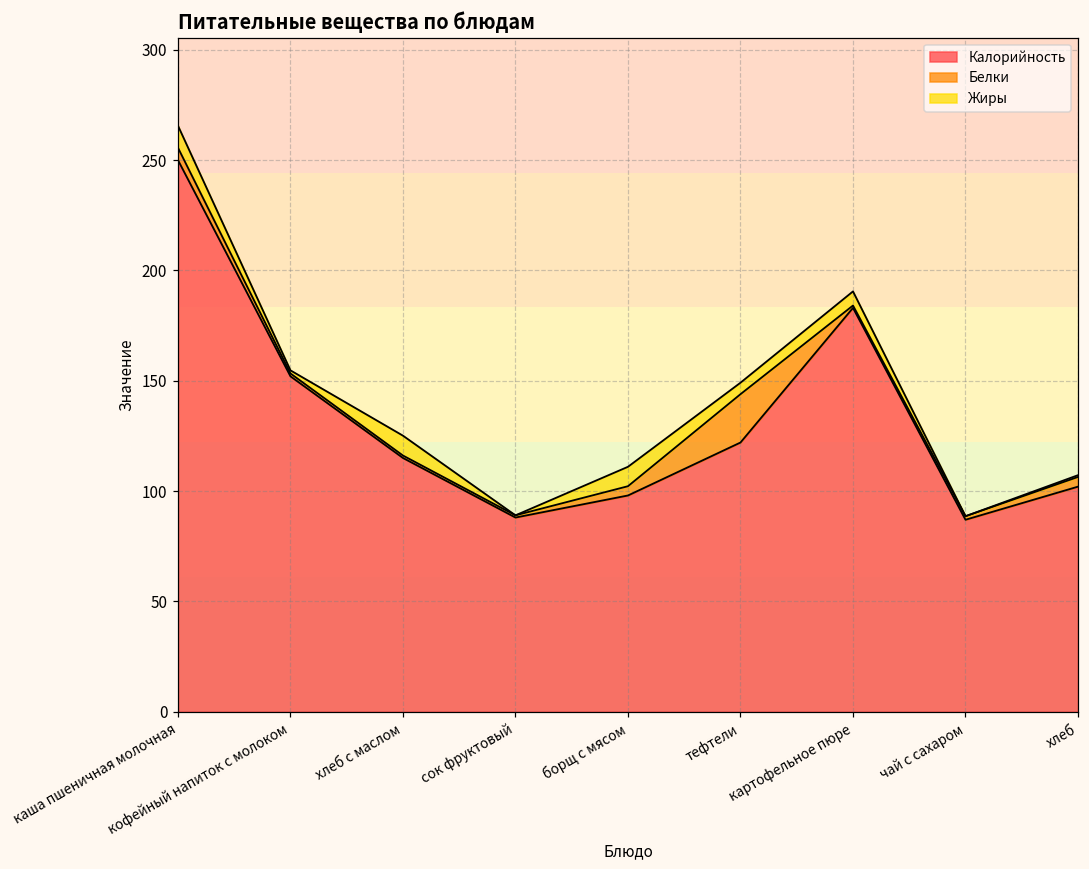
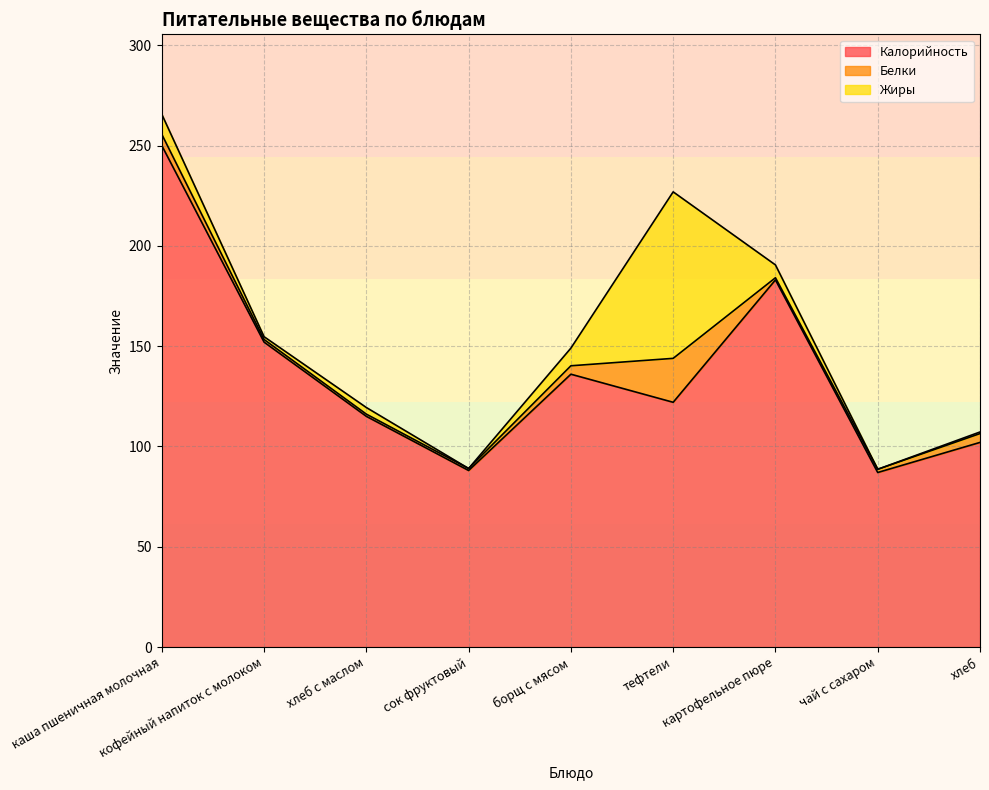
Жиры, хлеб с маслом: 9 -> 3
Калорийность, борщ с мясом: 98 -> 136
Жиры, тефтели: 5 -> 83
